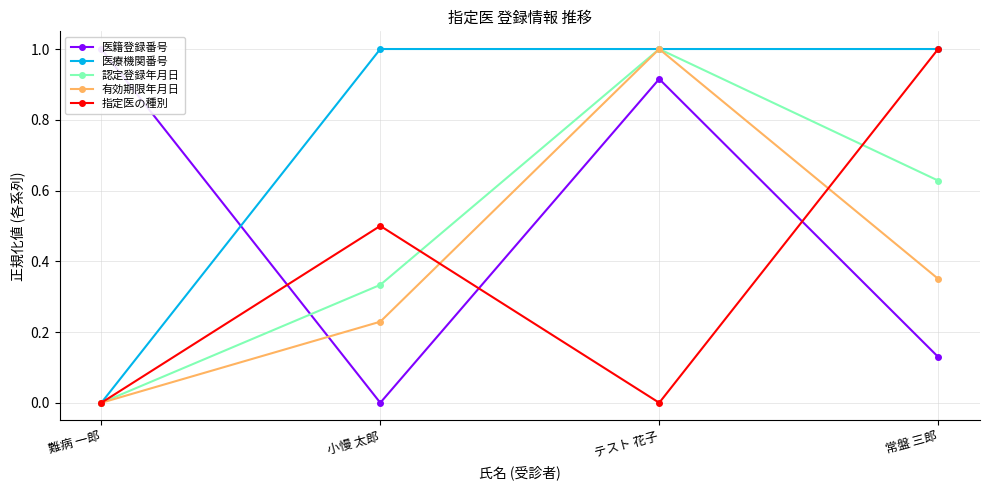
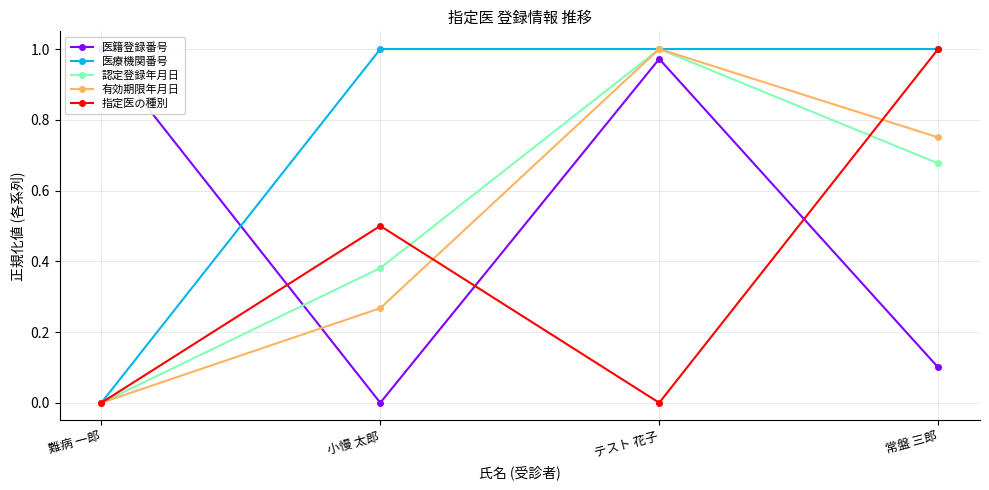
認定登録年月日, 小慢 太郎: 0.33 -> 0.38
有効期限年月日, 小慢 太郎: 0.23 -> 0.27
医籍登録番号, テスト 花子: 0.92 -> 0.97
医籍登録番号, 常盤 三郎: 0.13 -> 0.10
認定登録年月日, 常盤 三郎: 0.63 -> 0.68
有効期限年月日, 常盤 三郎: 0.35 -> 0.75
